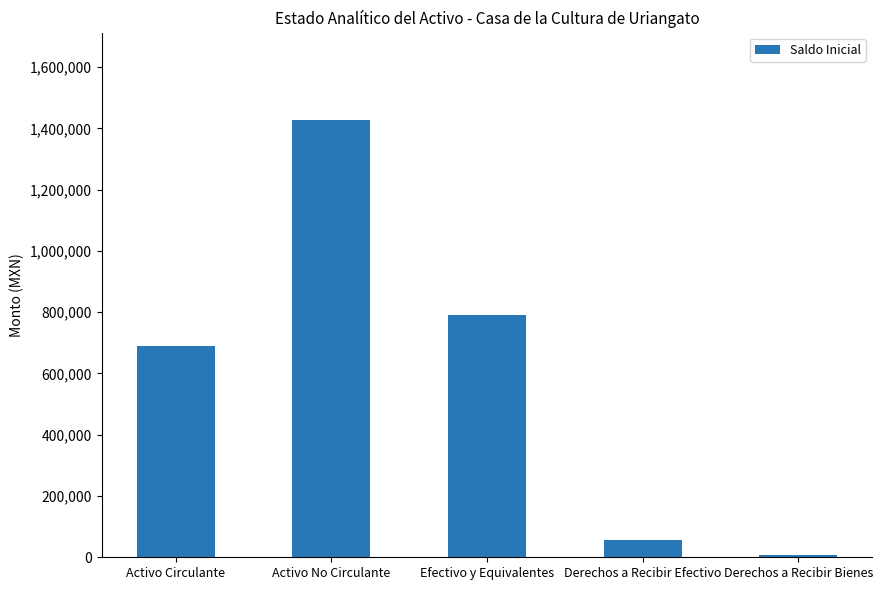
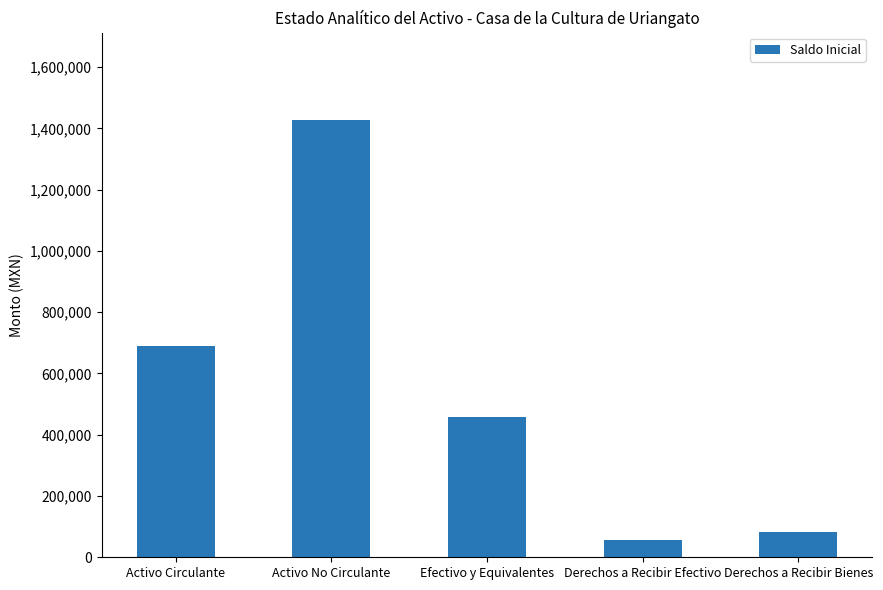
Efectivo y Equivalentes: 790,000 -> 460,000
Derechos a Recibir Bienes: 10,000 -> 80,000
